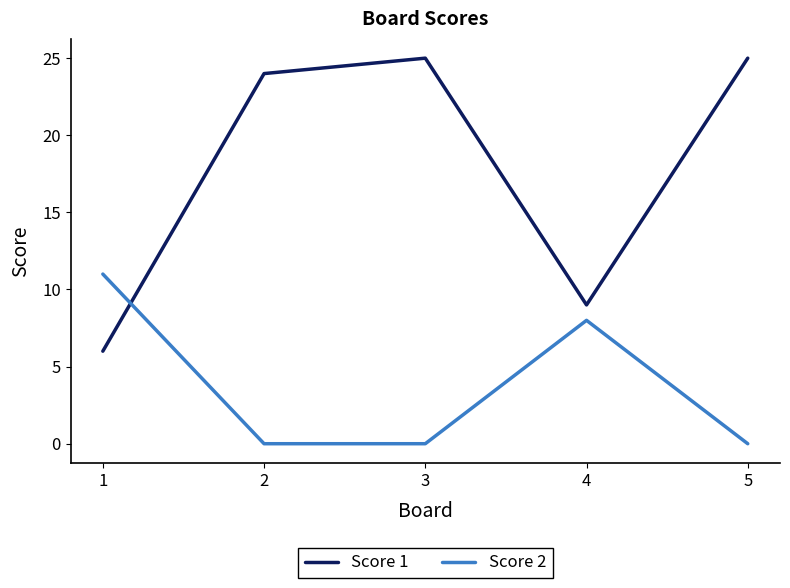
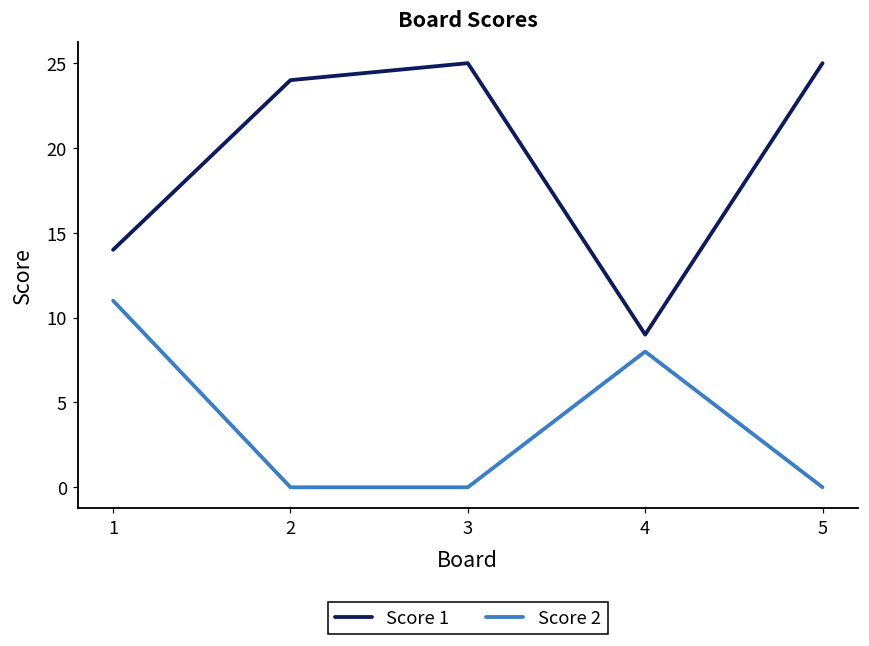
Score 1, 1: 6 -> 14
